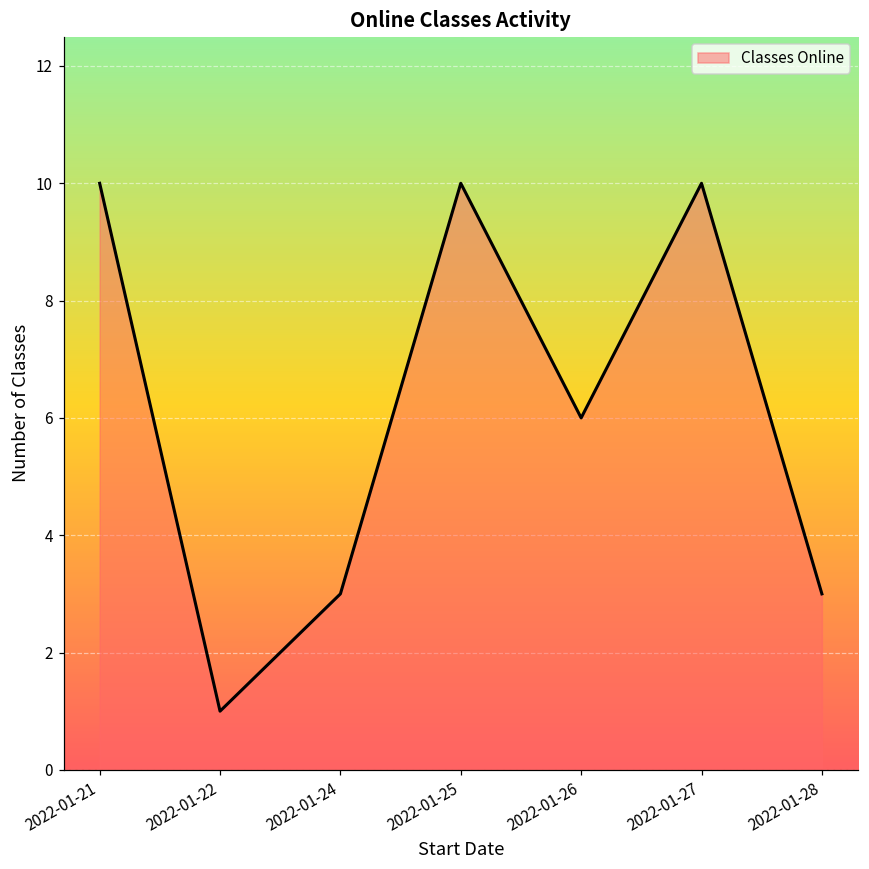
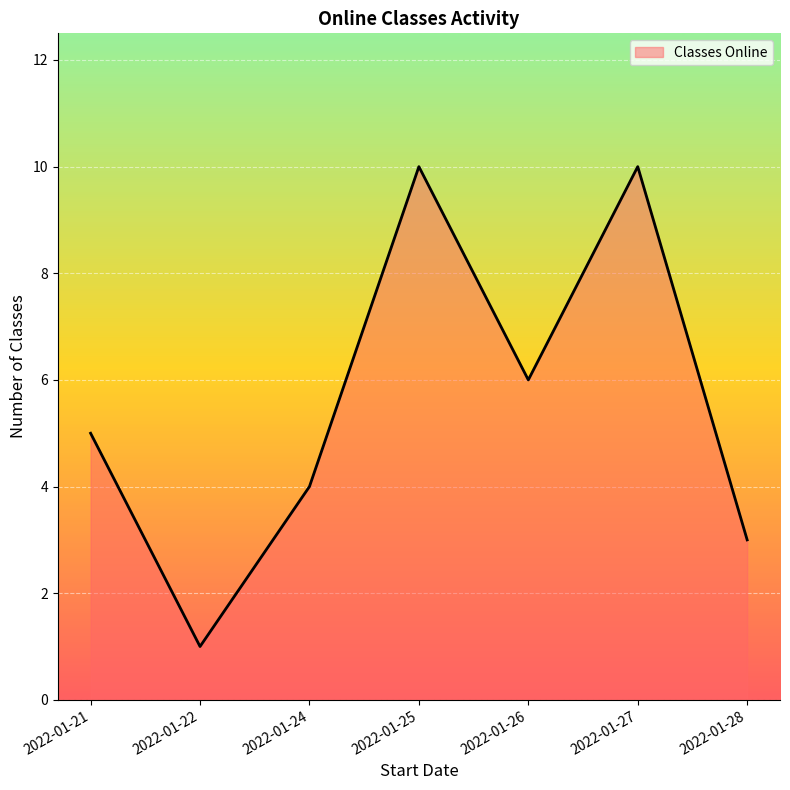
2022-01-21: 10 -> 5
2022-01-24: 3 -> 4
